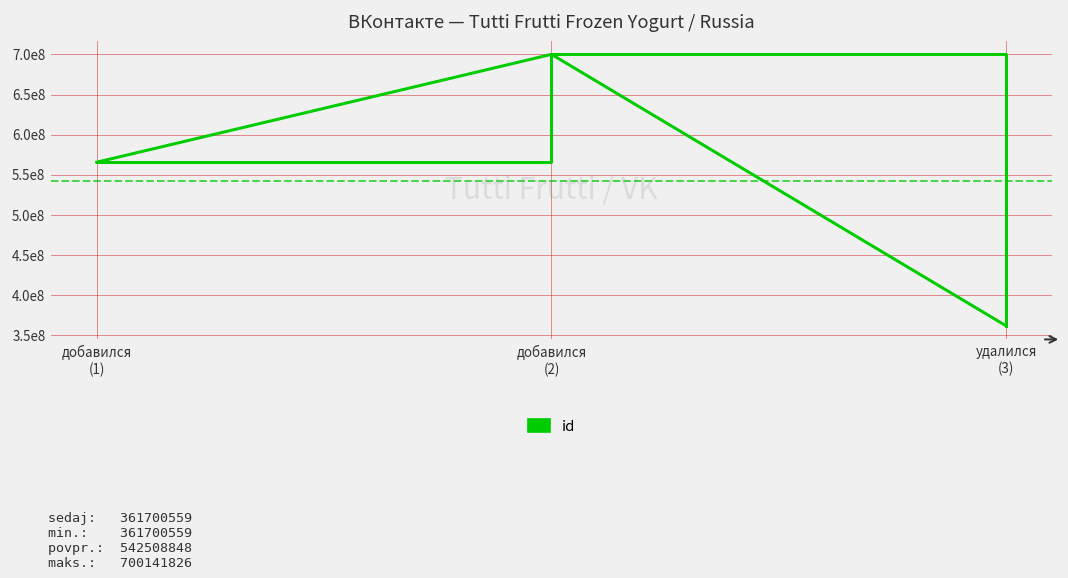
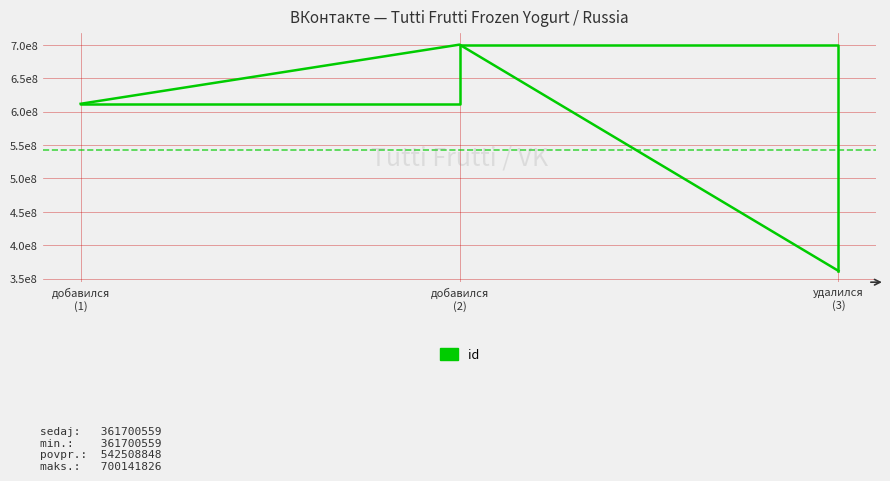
добавился (1): 570000000 -> 610000000
